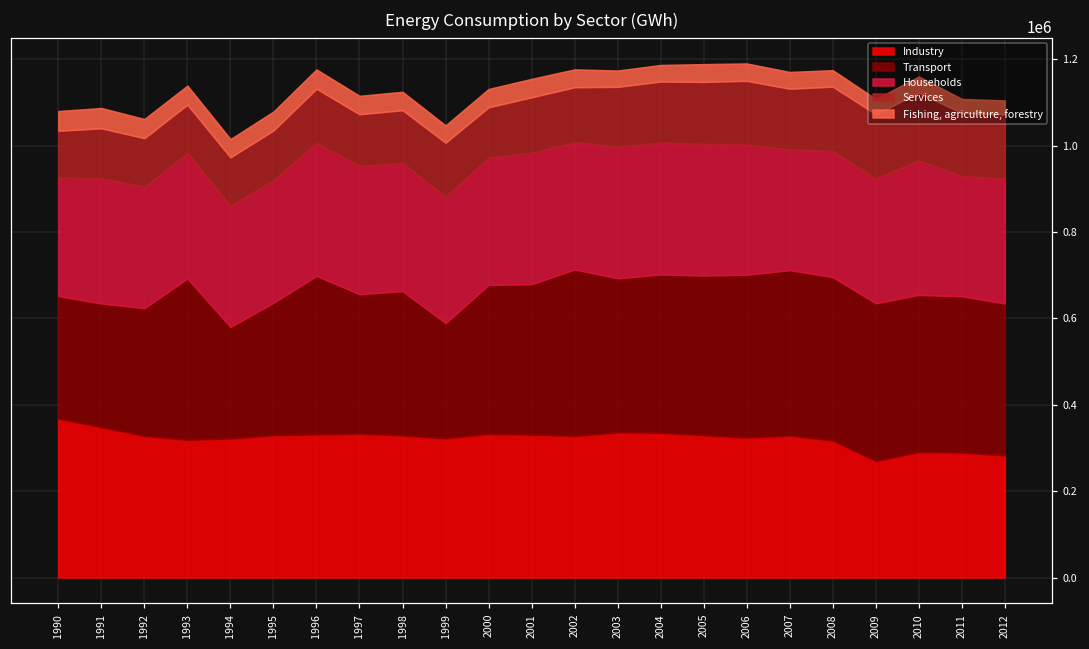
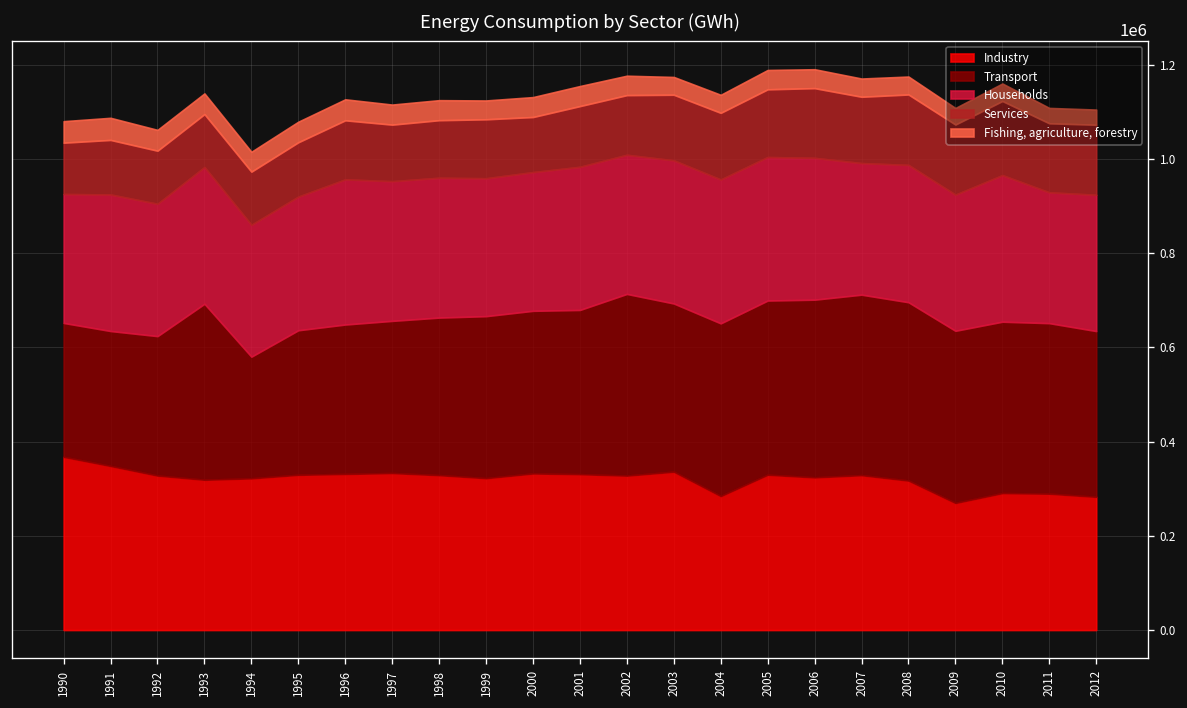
Transport, 1996: 370000 -> 320000
Transport, 1999: 270000 -> 340000
Industry, 2004: 340000 -> 280000
